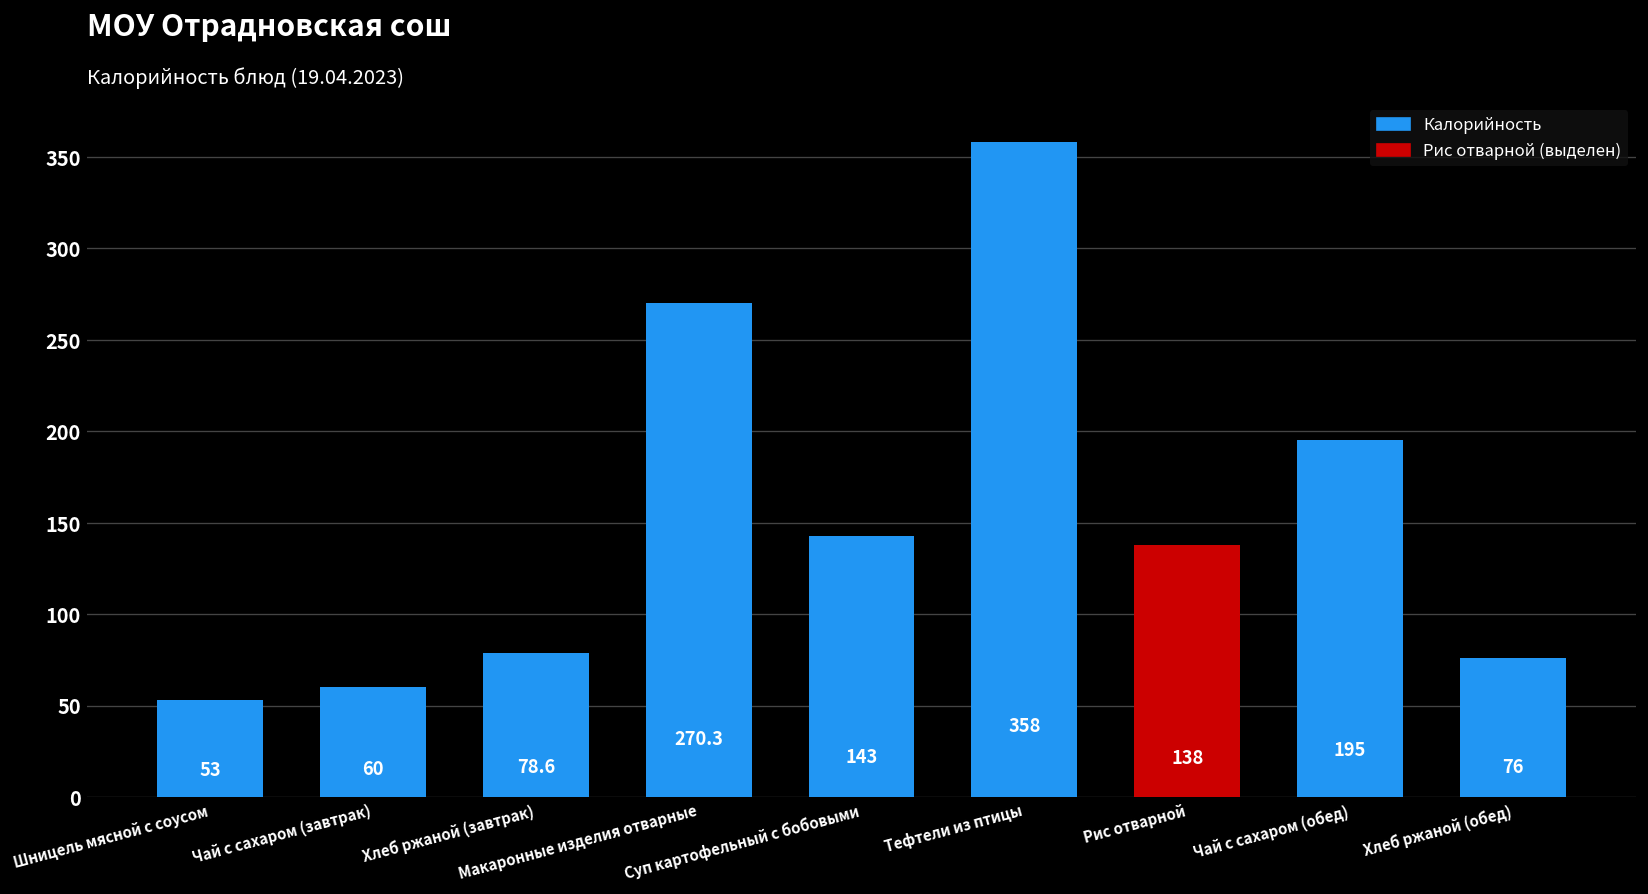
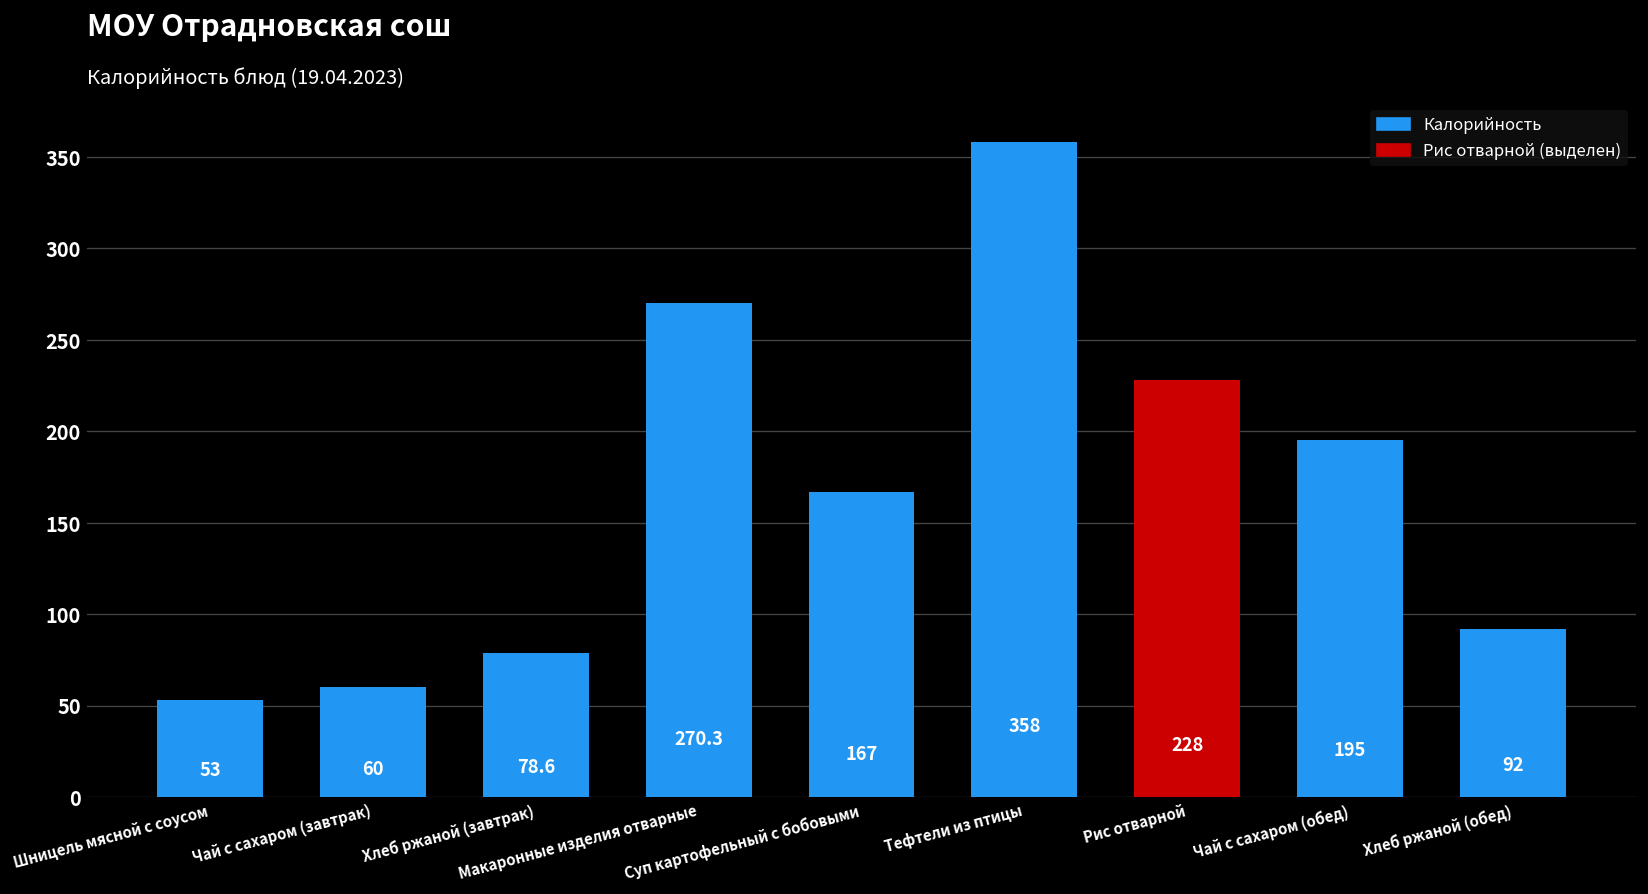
Суп картофельный с бобовыми: 143 -> 167
Рис отварной: 138 -> 228
Хлеб ржаной (обед): 76 -> 92
